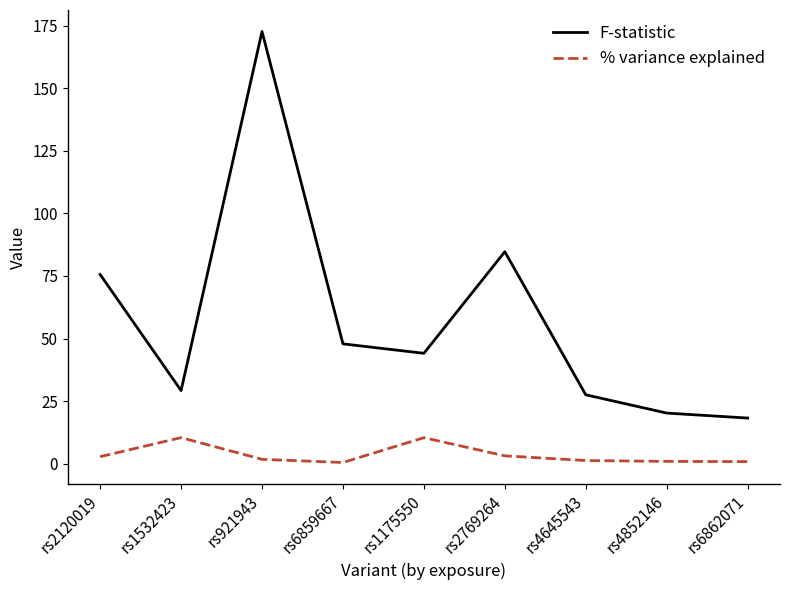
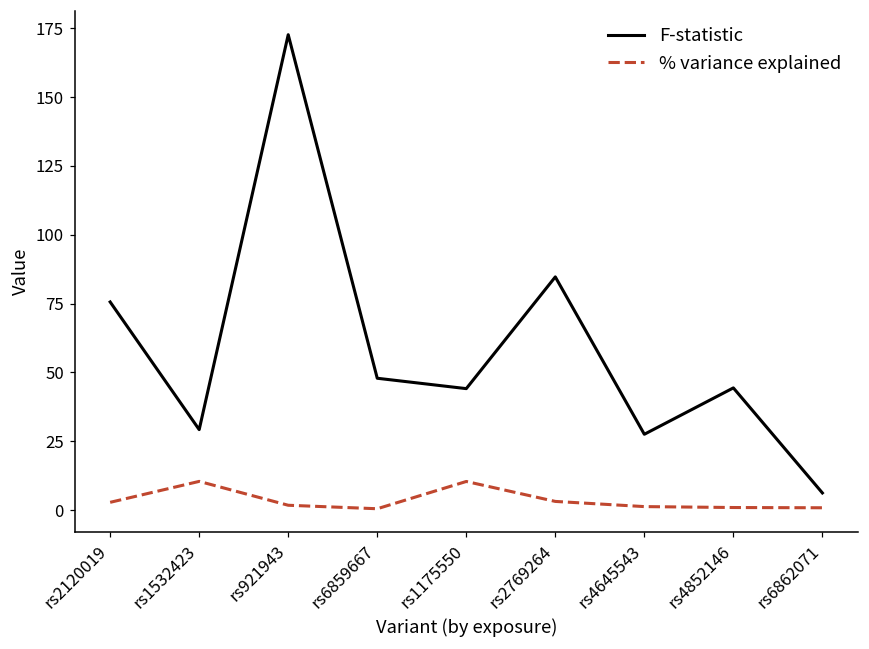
F-statistic, rs4852146: 20 -> 44
F-statistic, rs6862071: 18 -> 6
